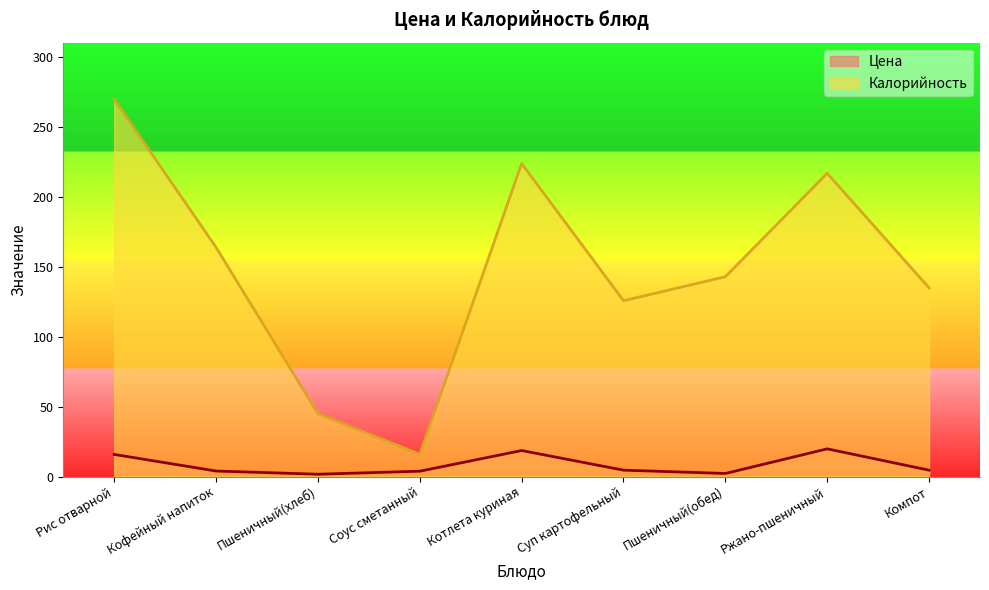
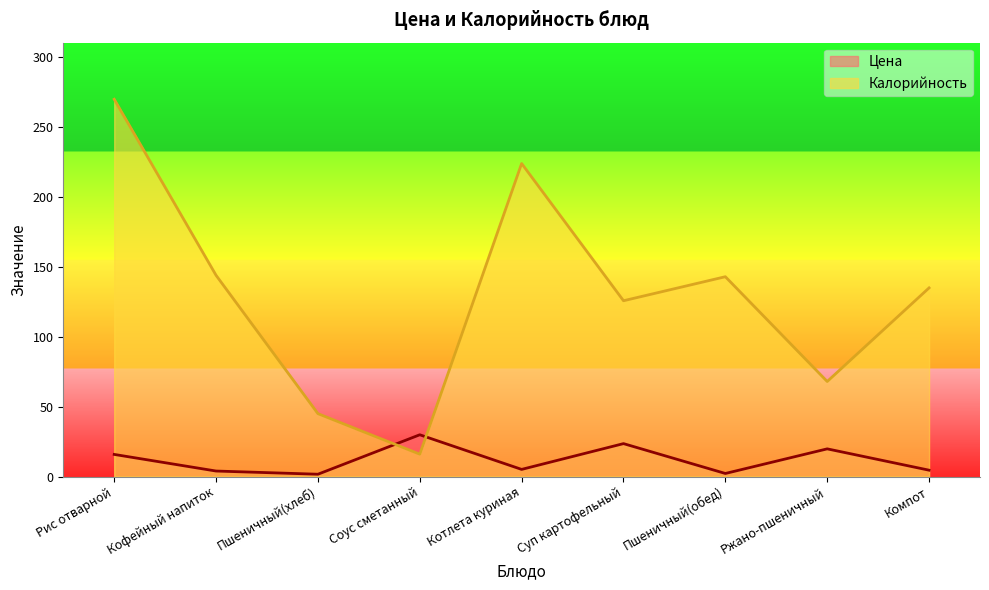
Калорийность, Кофейный напиток: 164 -> 144
Цена, Соус сметанный: 4 -> 30
Цена, Котлета куриная: 19 -> 5
Цена, Суп картофельный: 5 -> 24
Калорийность, Ржано-пшеничный: 217 -> 68
